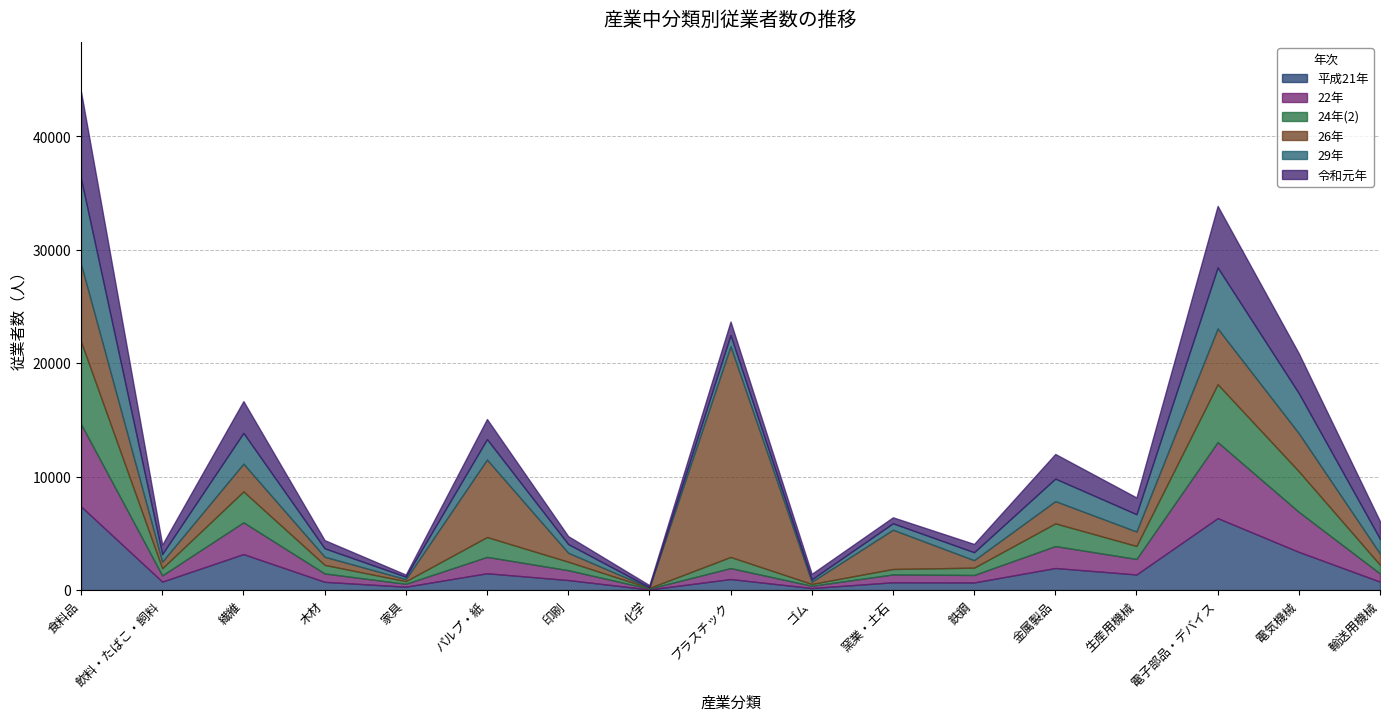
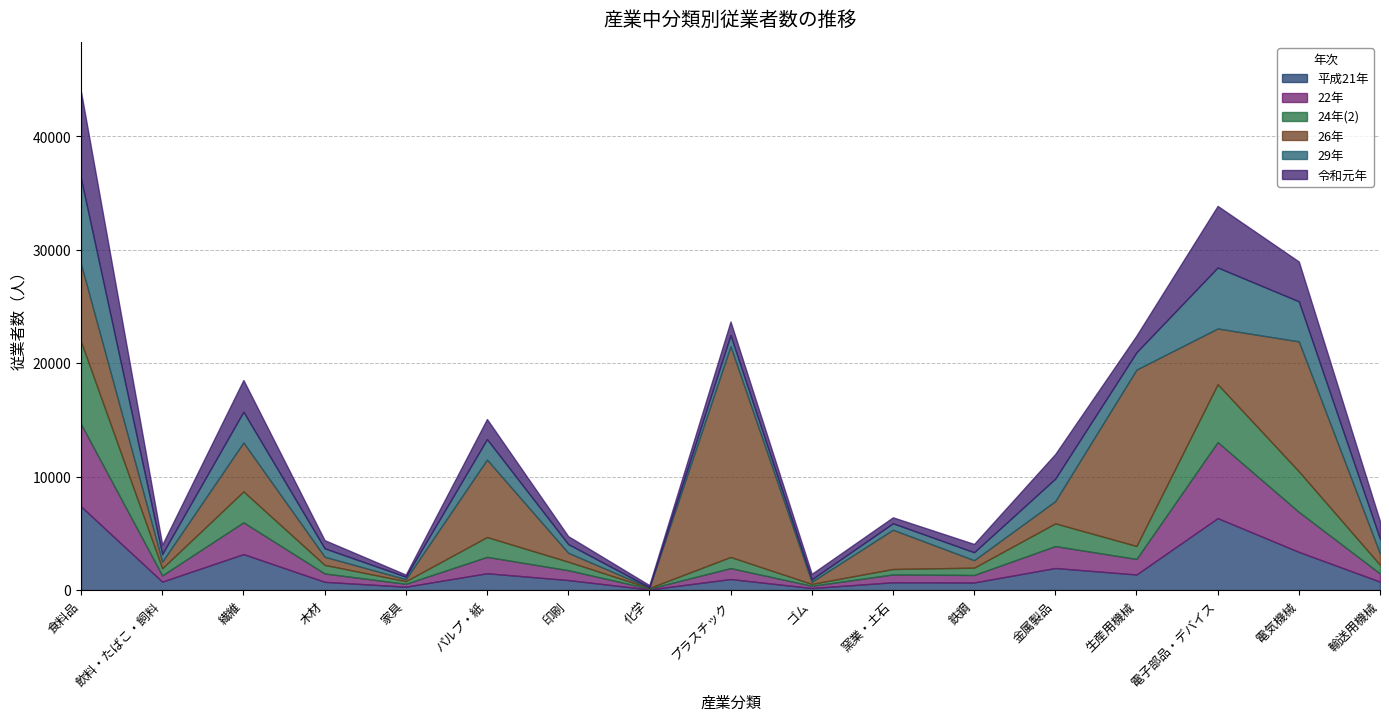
26年, 繊維: 2400 -> 4300
26年, 生産用機械: 1300 -> 15500
26年, 電気機械: 3400 -> 11500
